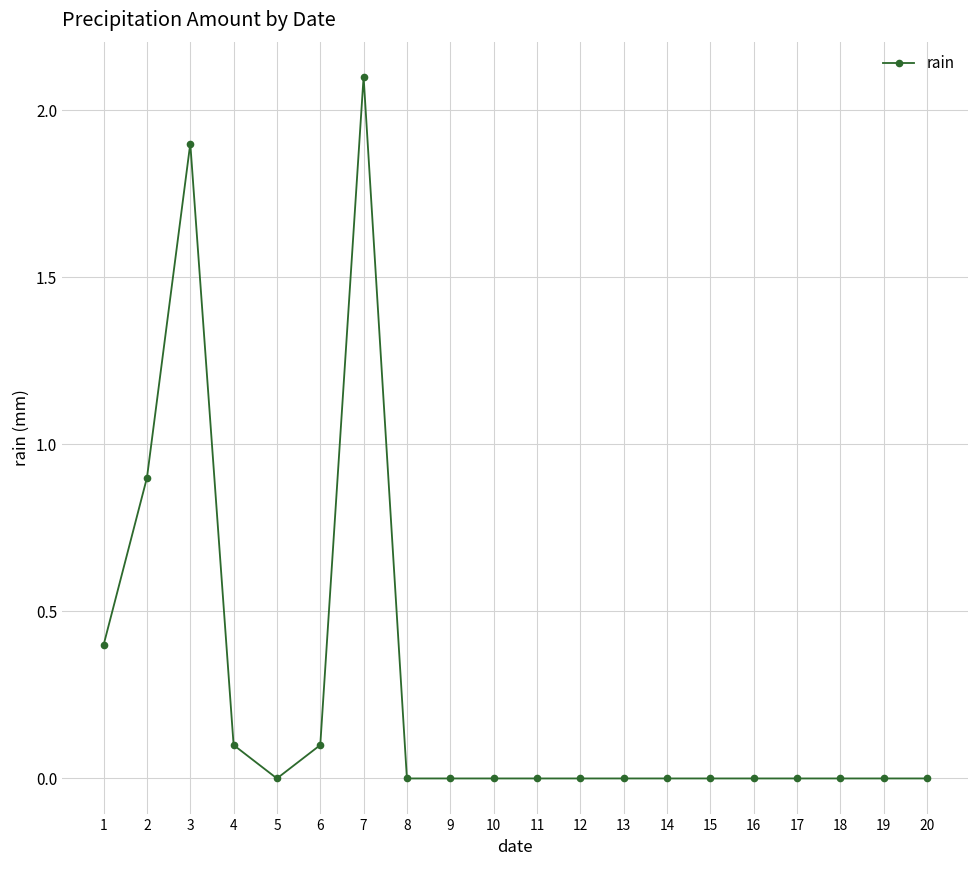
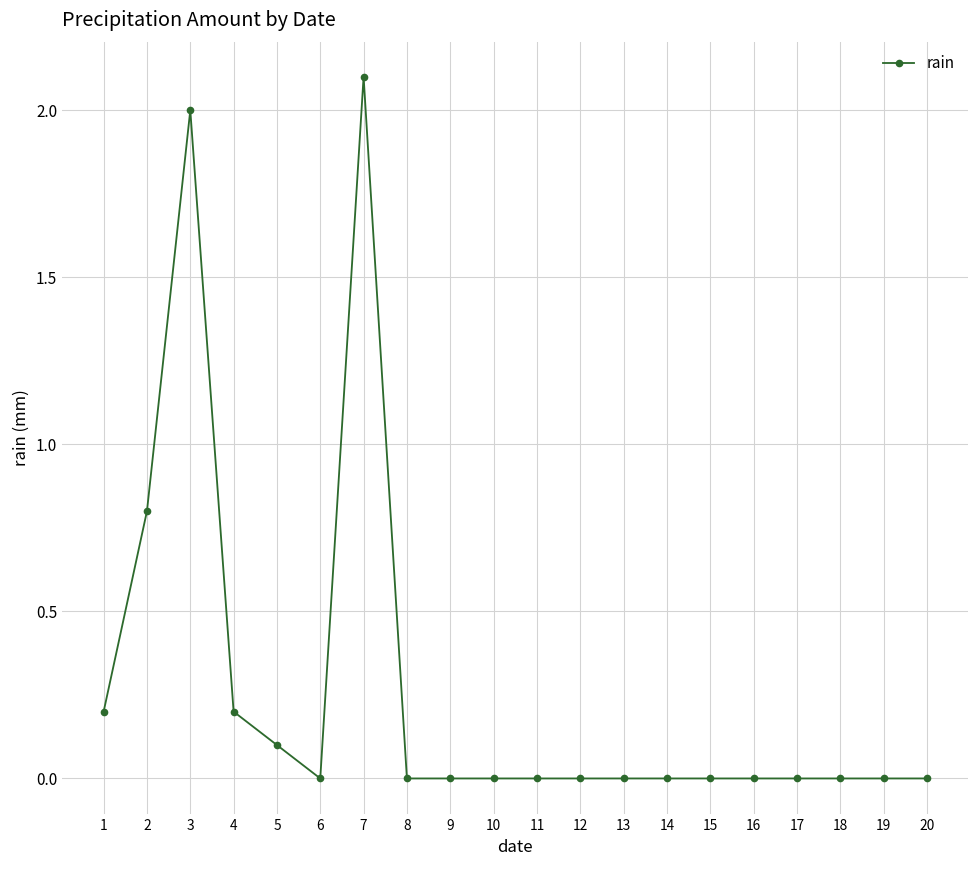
1: 0.4 -> 0.2
2: 0.9 -> 0.8
3: 1.9 -> 2.0
4: 0.1 -> 0.2
5: 0.0 -> 0.1
6: 0.1 -> 0.0
